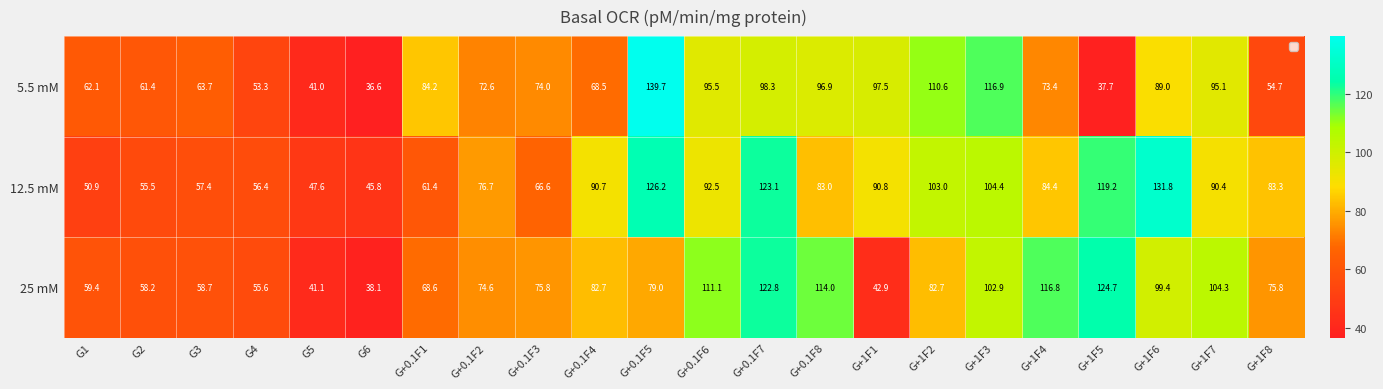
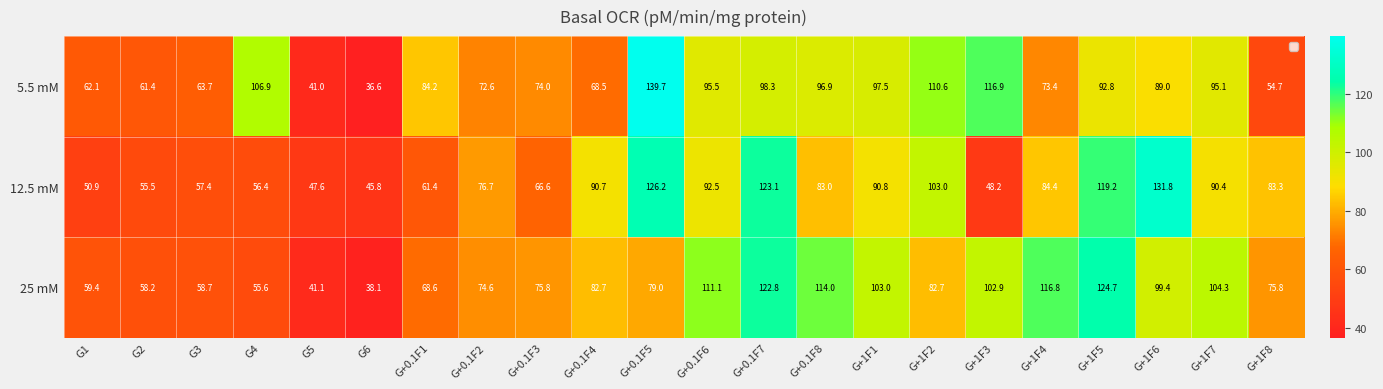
5.5 mM, G4: 53.3 -> 106.9
5.5 mM, G+1F5: 37.7 -> 92.8
12.5 mM, G+1F3: 104.4 -> 48.2
25 mM, G+1F1: 42.9 -> 103.0
